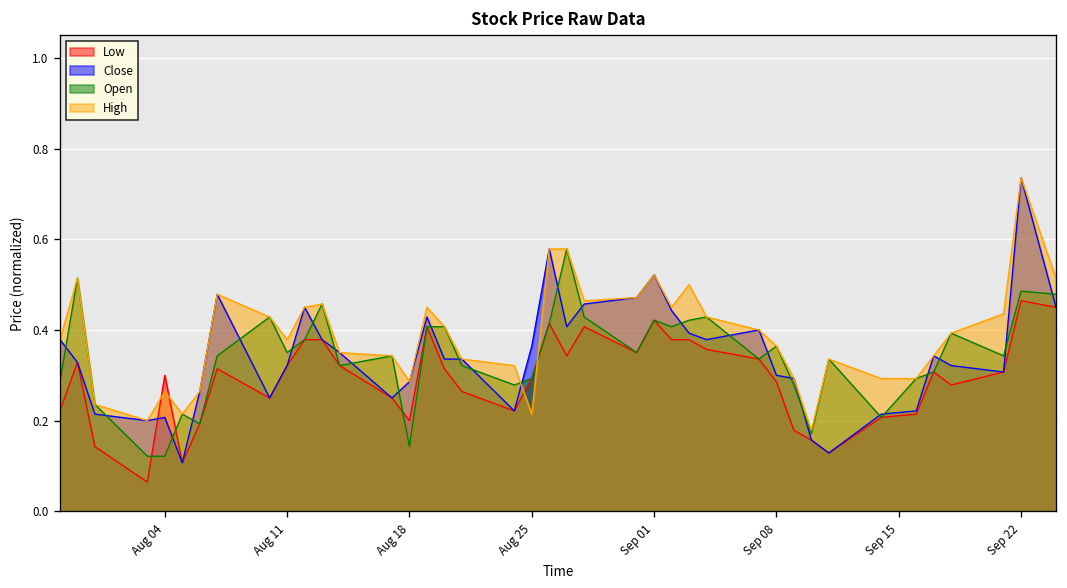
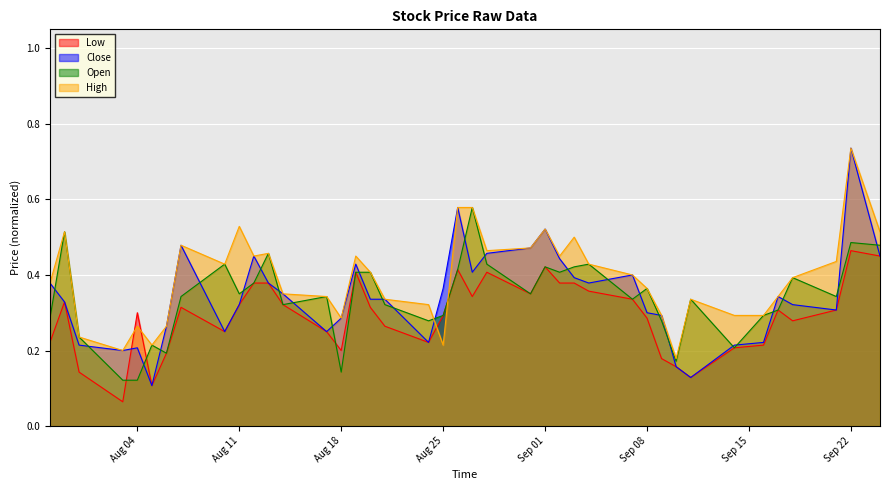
High, Aug 11: 0.38 -> 0.53
